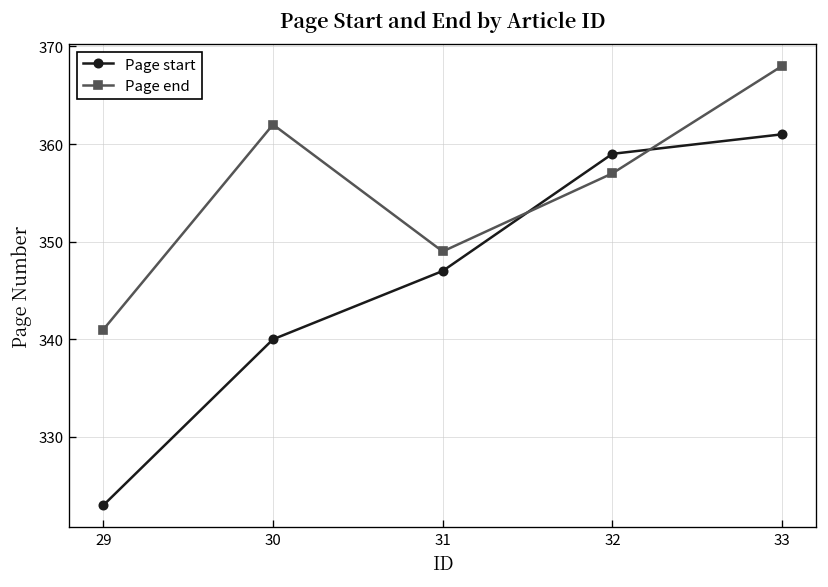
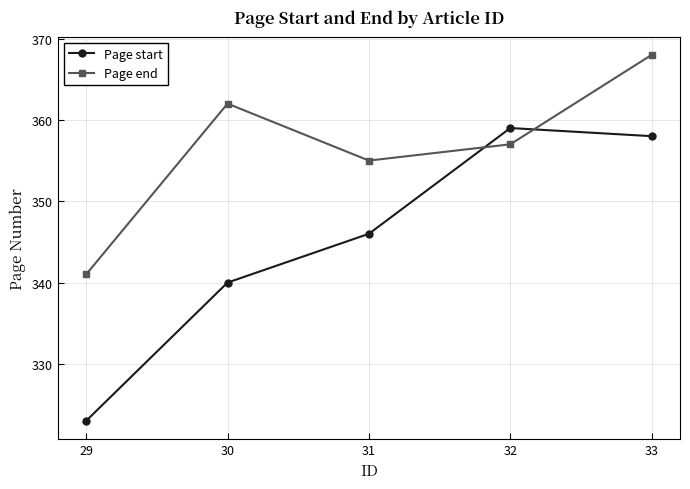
Page start, 31: 347 -> 346
Page end, 31: 349 -> 355
Page start, 33: 361 -> 358
